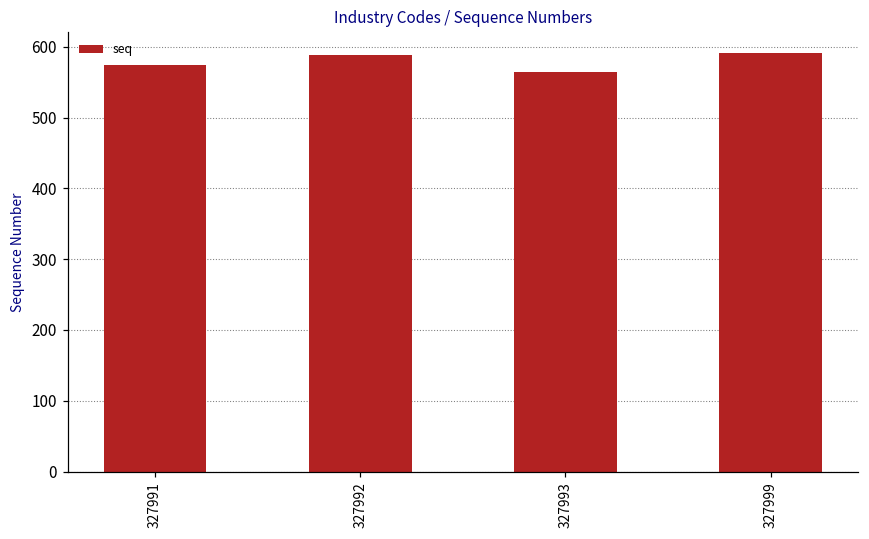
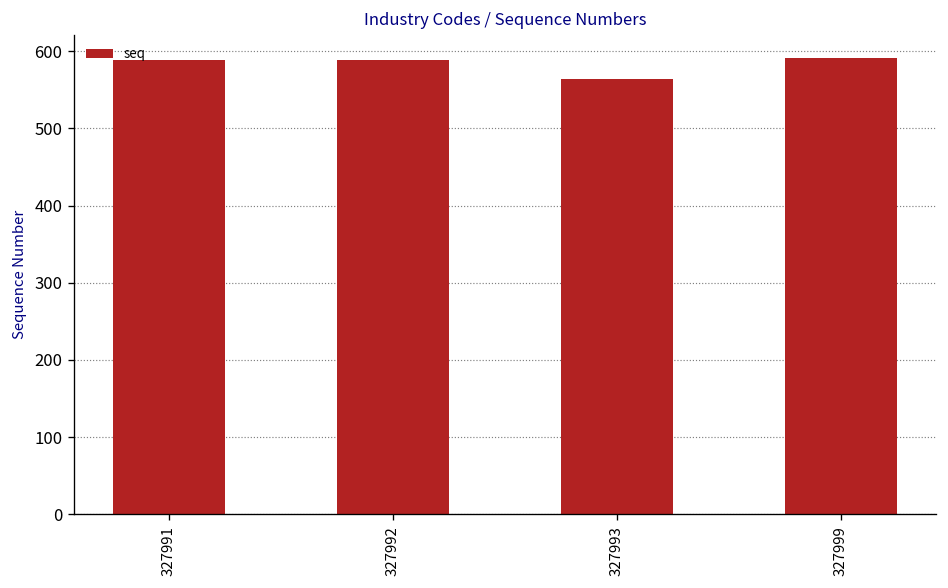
327991: 580 -> 590
